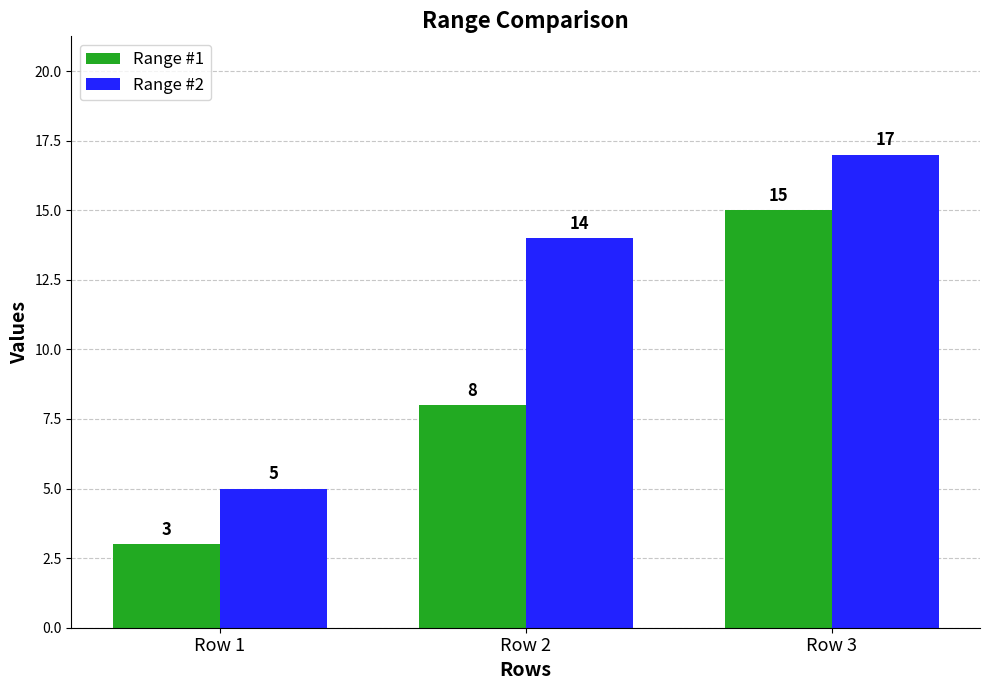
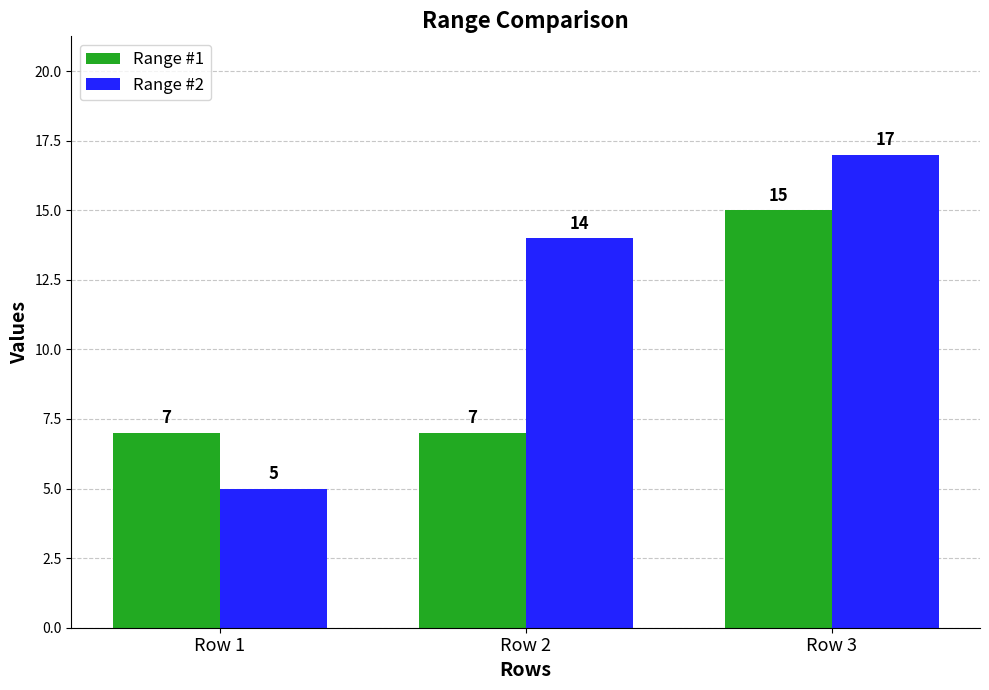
Range #1, Row 1: 3 -> 7
Range #1, Row 2: 8 -> 7
